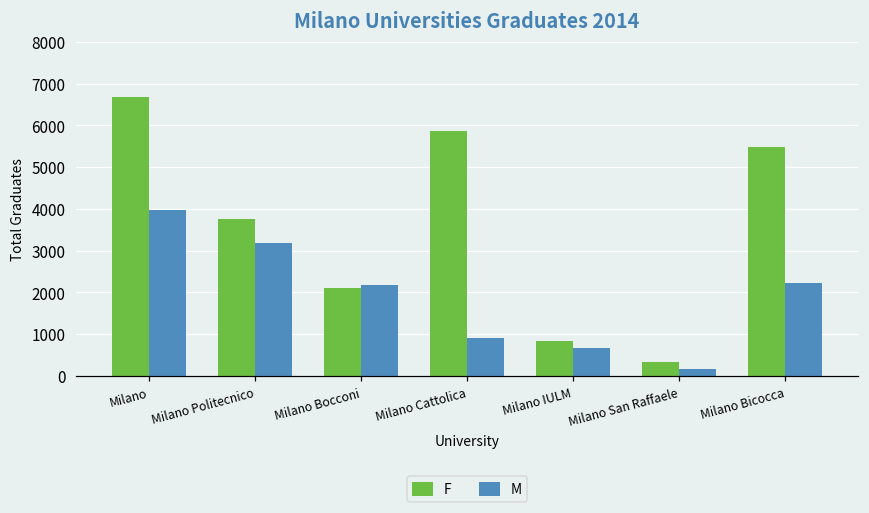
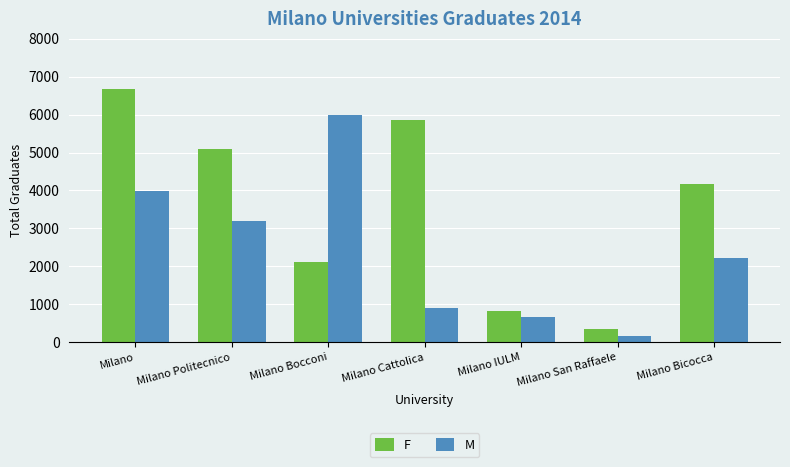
F, Milano Politecnico: 3800 -> 5100
M, Milano Bocconi: 2200 -> 6000
F, Milano Bicocca: 5500 -> 4200
